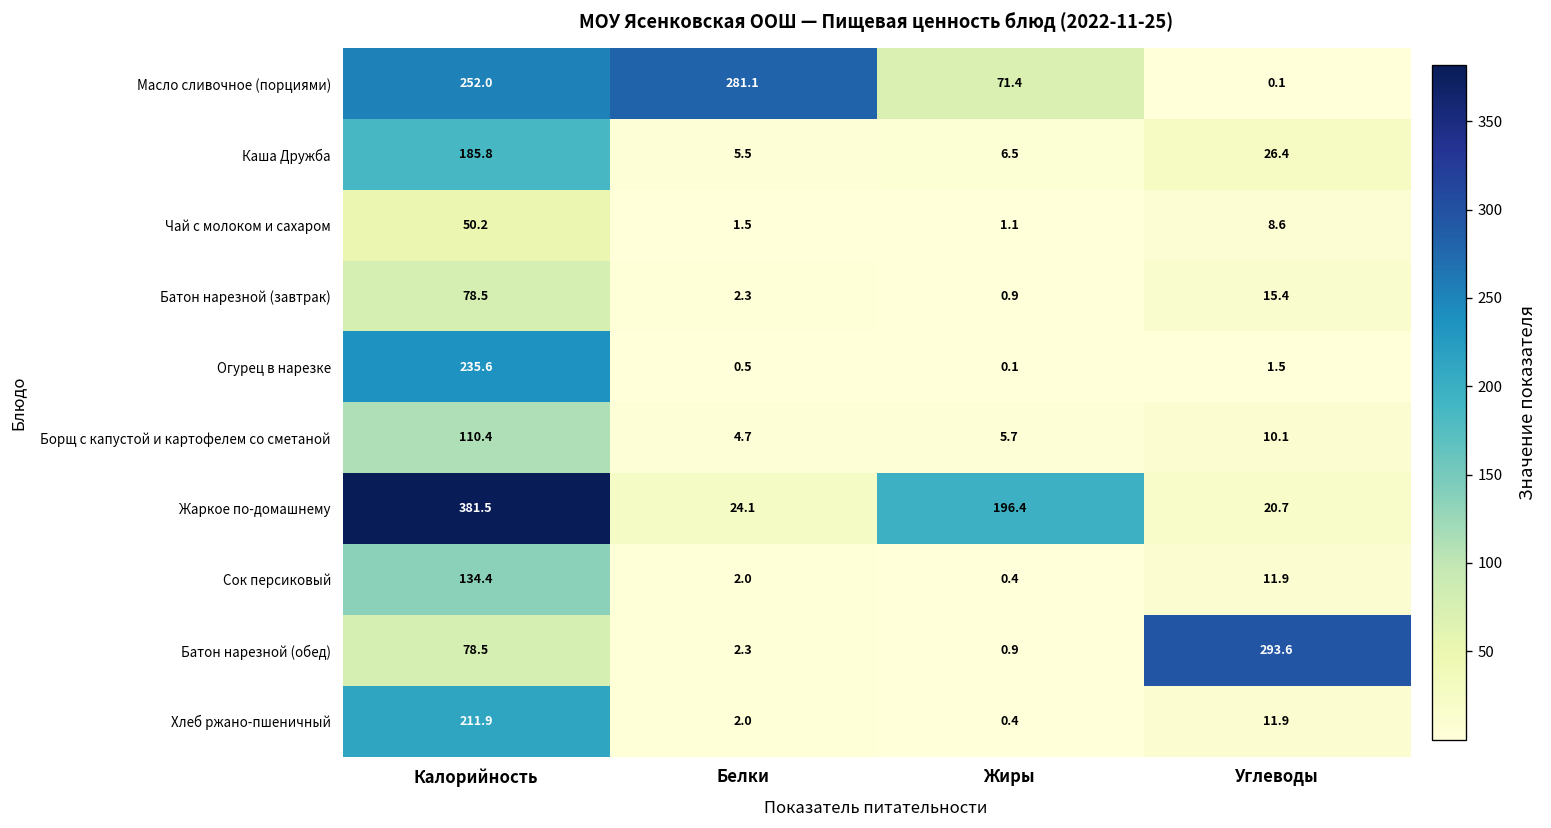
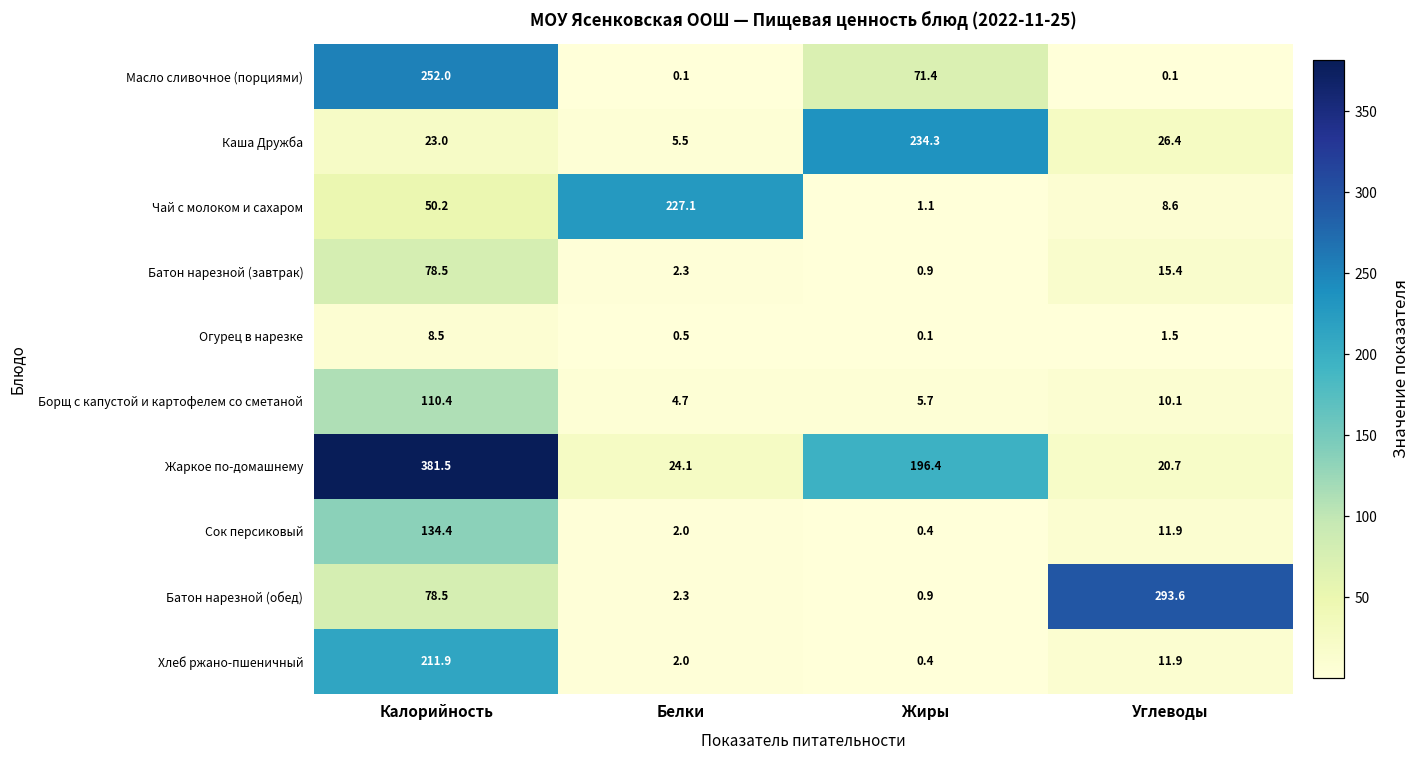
Масло сливочное (порциями), Белки: 281.1 -> 0.1
Каша Дружба, Калорийность: 185.8 -> 23.0
Каша Дружба, Жиры: 6.5 -> 234.3
Чай с молоком и сахаром, Белки: 1.5 -> 227.1
Огурец в нарезке, Калорийность: 235.6 -> 8.5
